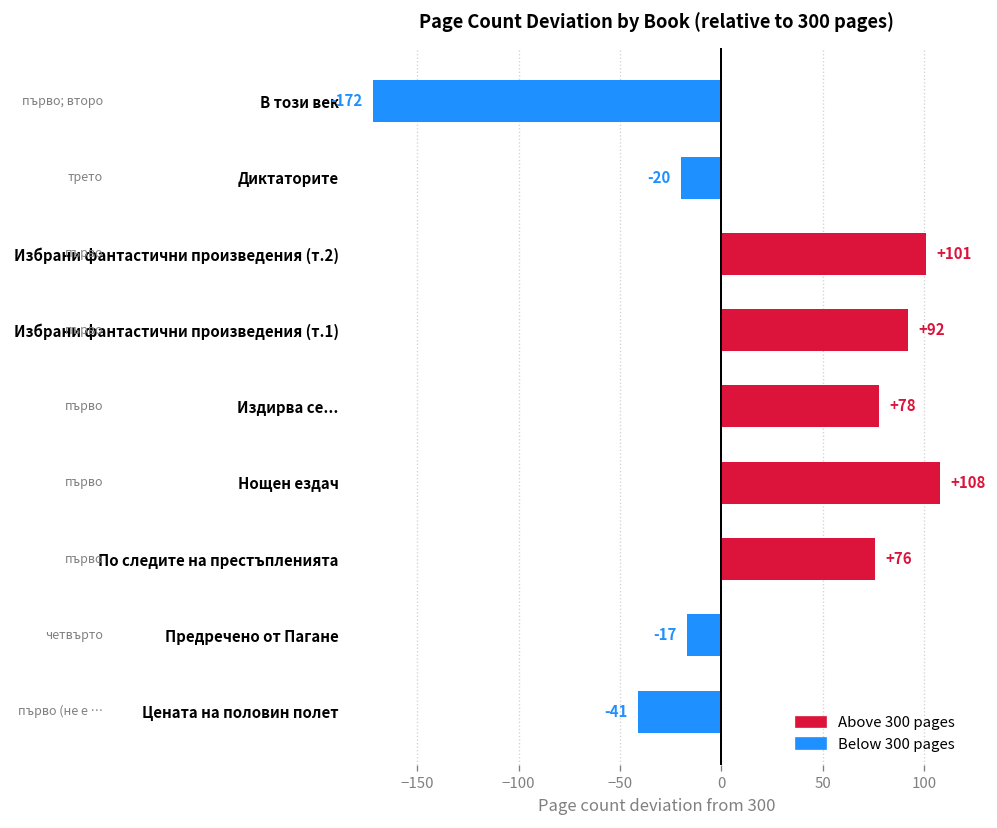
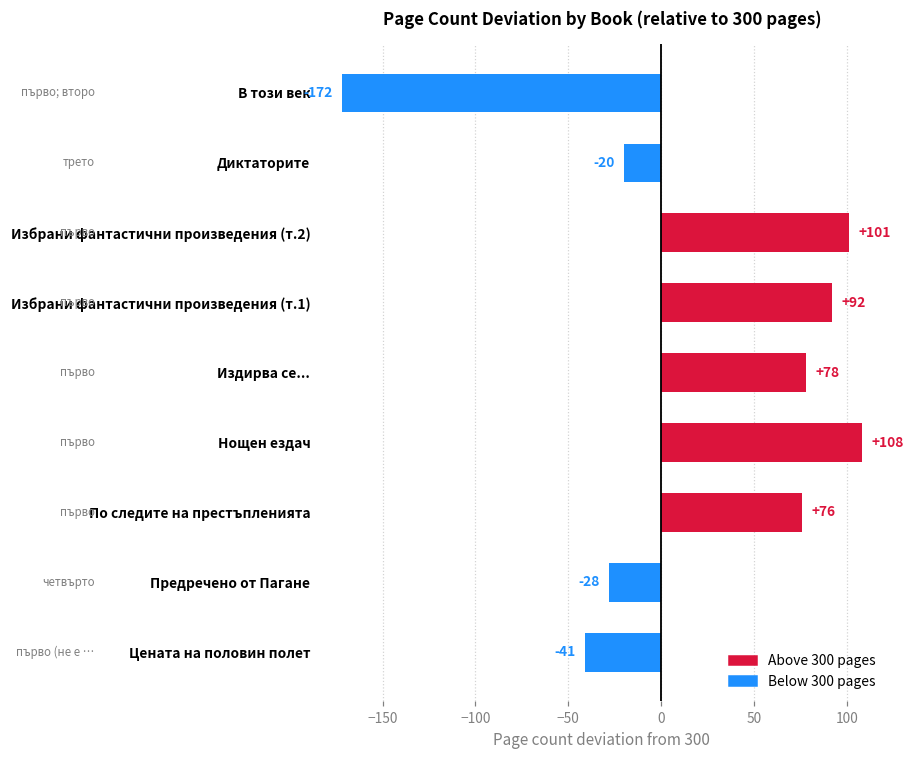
Предречено от Пагане: -17 -> -28
